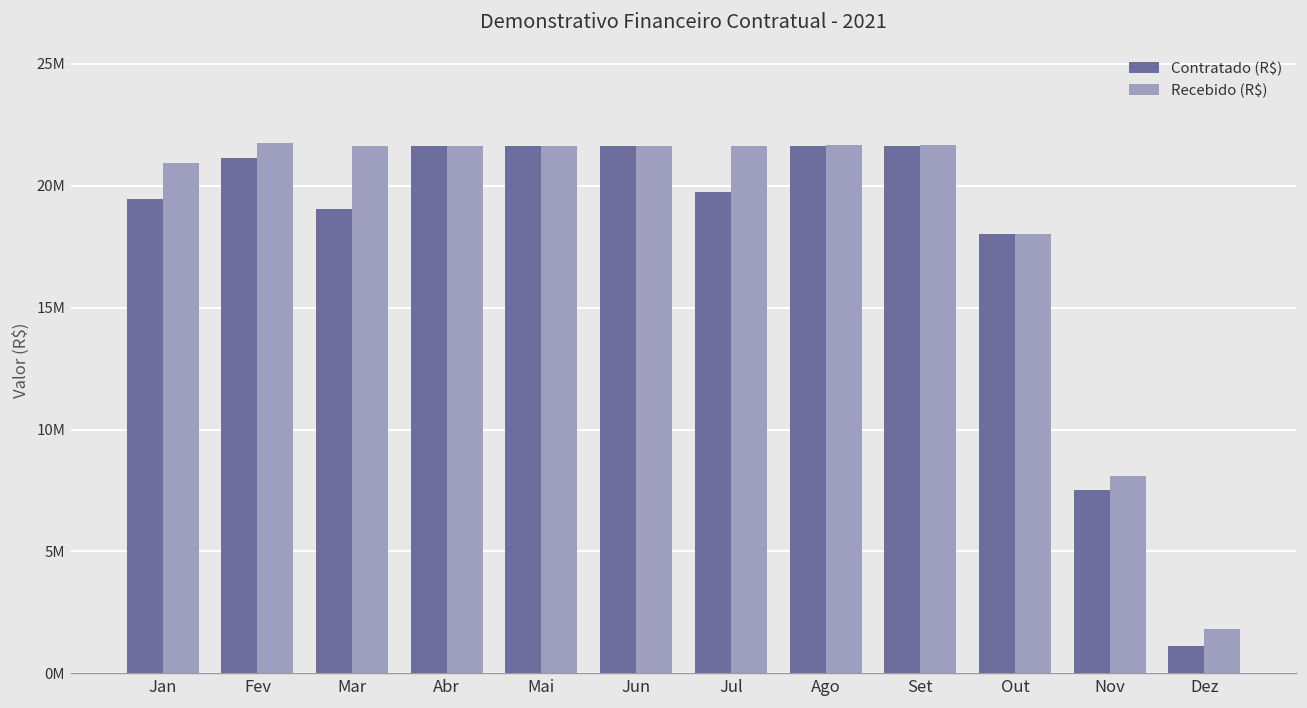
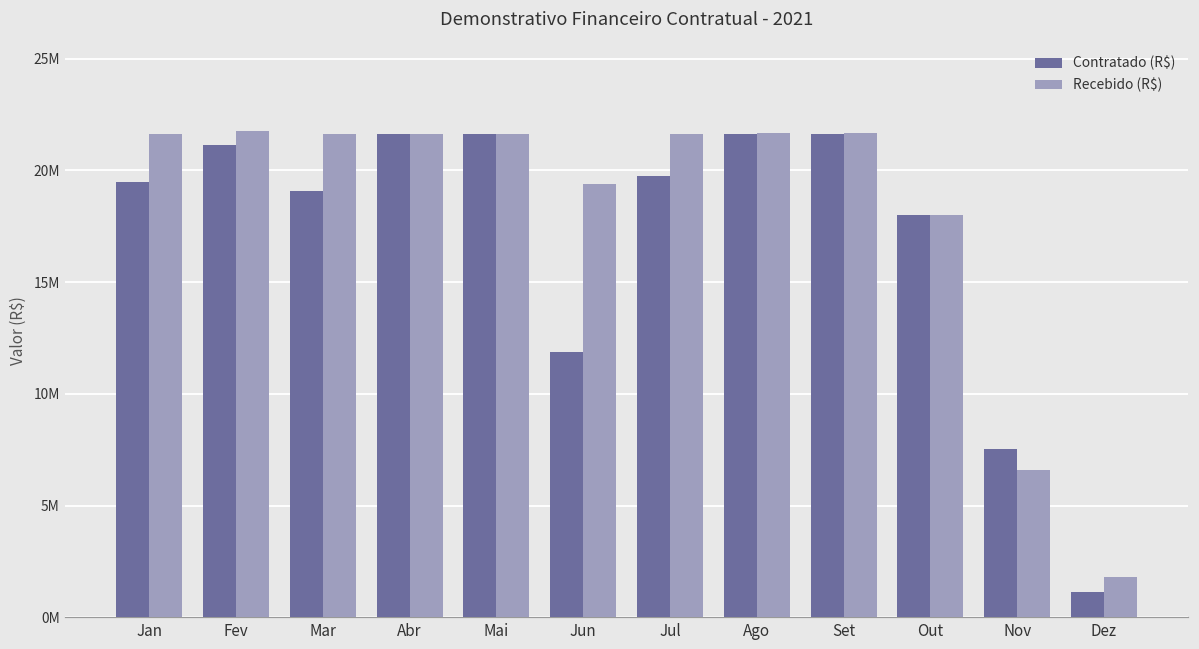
Recebido (R$), Jan: 20900000 -> 21600000
Contratado (R$), Jun: 21600000 -> 11900000
Recebido (R$), Jun: 21600000 -> 19400000
Recebido (R$), Nov: 8100000 -> 6600000
